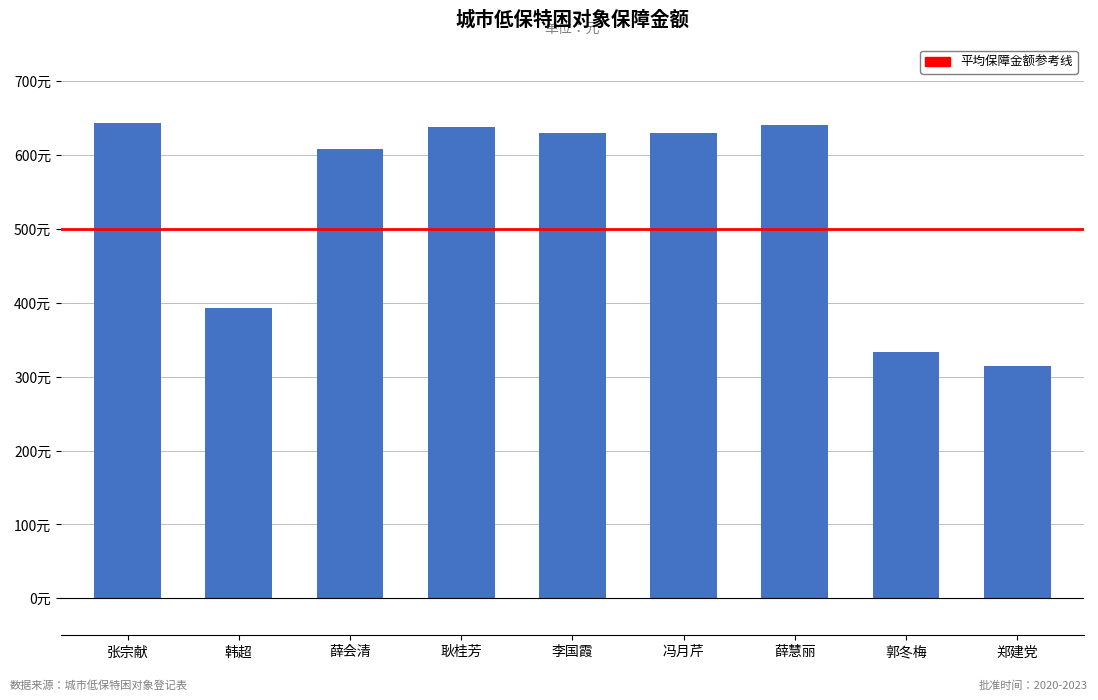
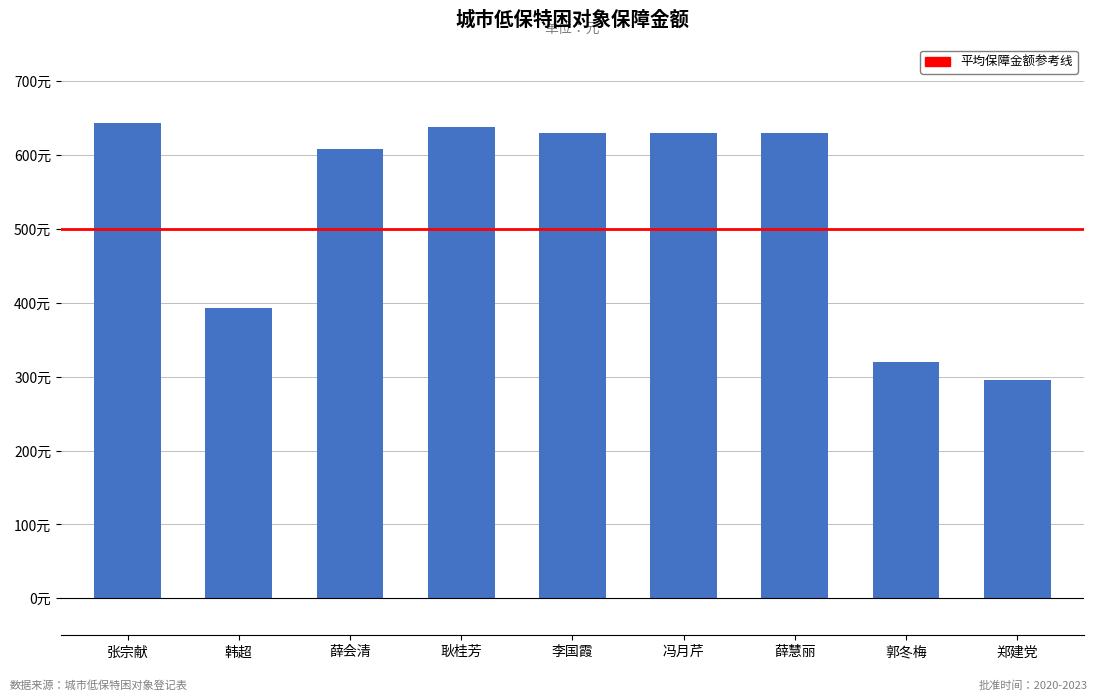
薛慧丽: 640元 -> 630元
郭冬梅: 330元 -> 320元
郑建党: 320元 -> 300元
